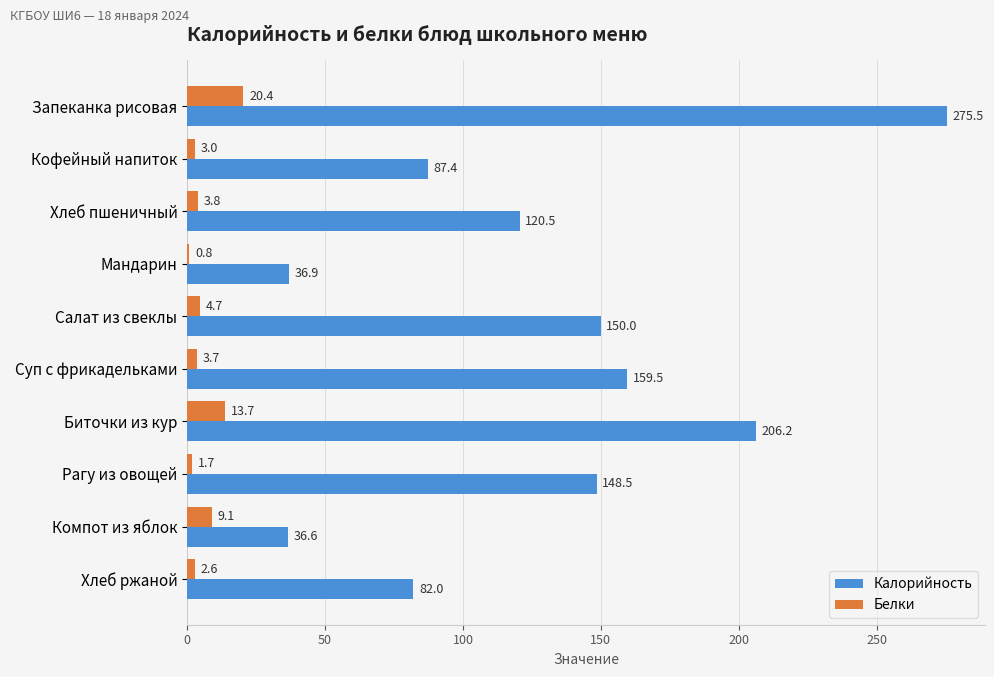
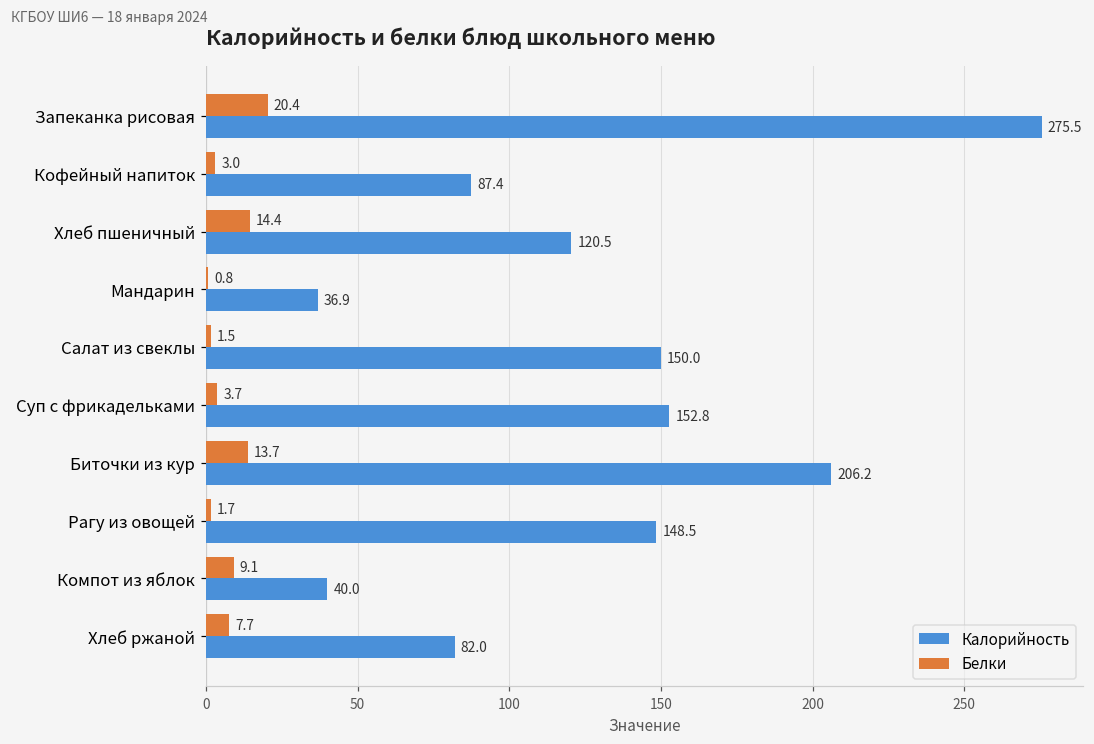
Белки, Хлеб пшеничный: 3.8 -> 14.4
Белки, Салат из свеклы: 4.7 -> 1.5
Калорийность, Суп с фрикадельками: 159.5 -> 152.8
Калорийность, Компот из яблок: 36.6 -> 40.0
Белки, Хлеб ржаной: 2.6 -> 7.7
